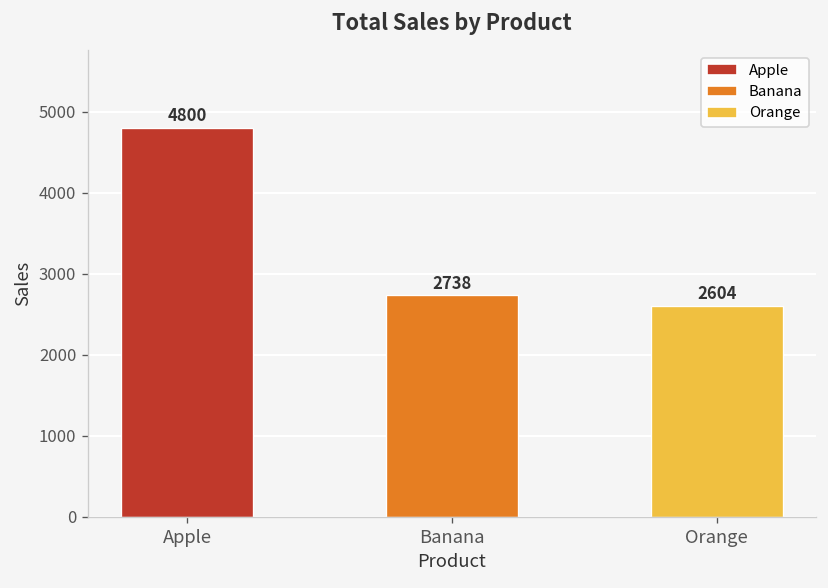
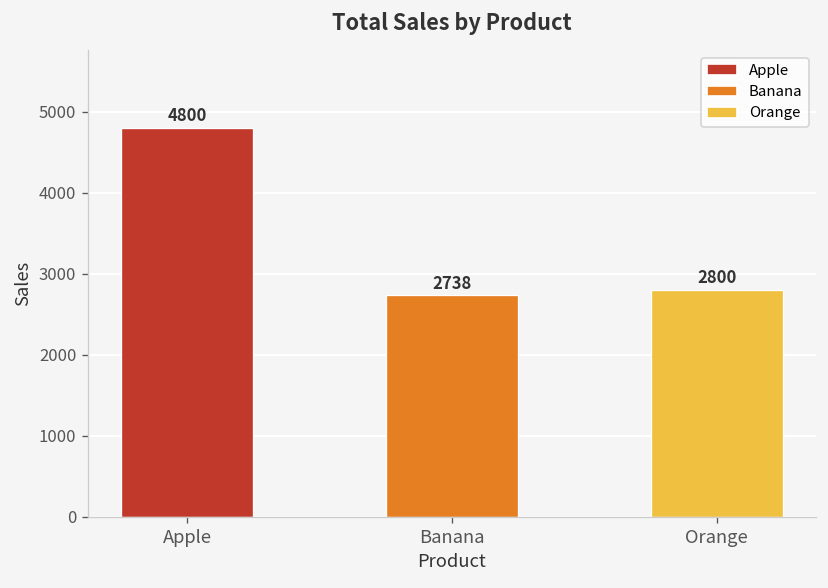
Orange: 2604 -> 2800
